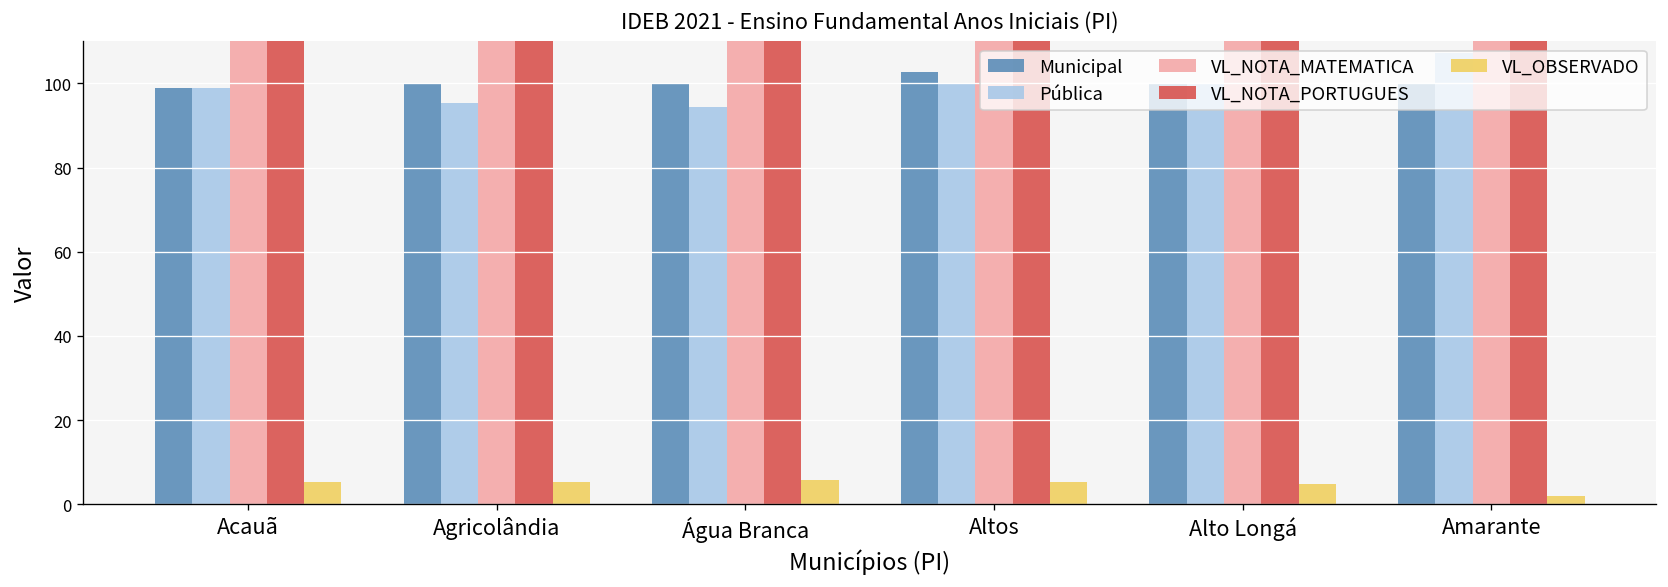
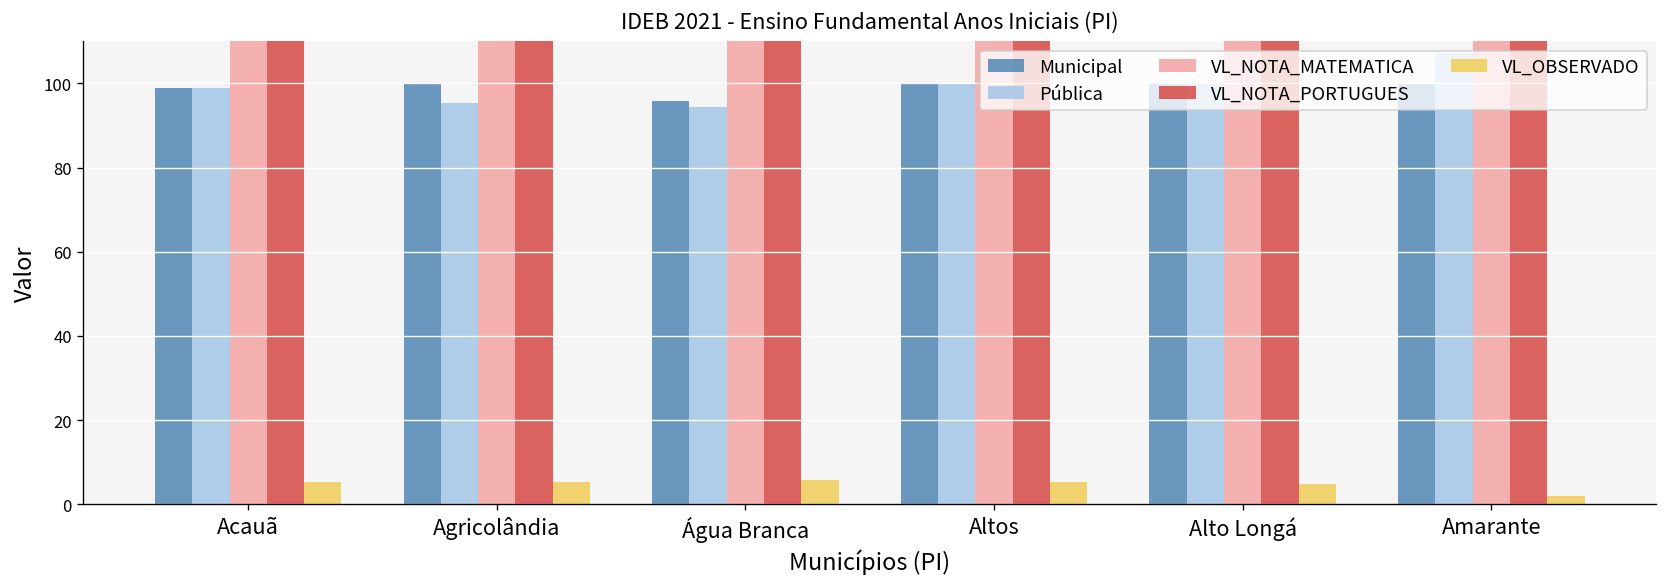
Municipal, Água Branca: 100 -> 96
Municipal, Altos: 103 -> 100
